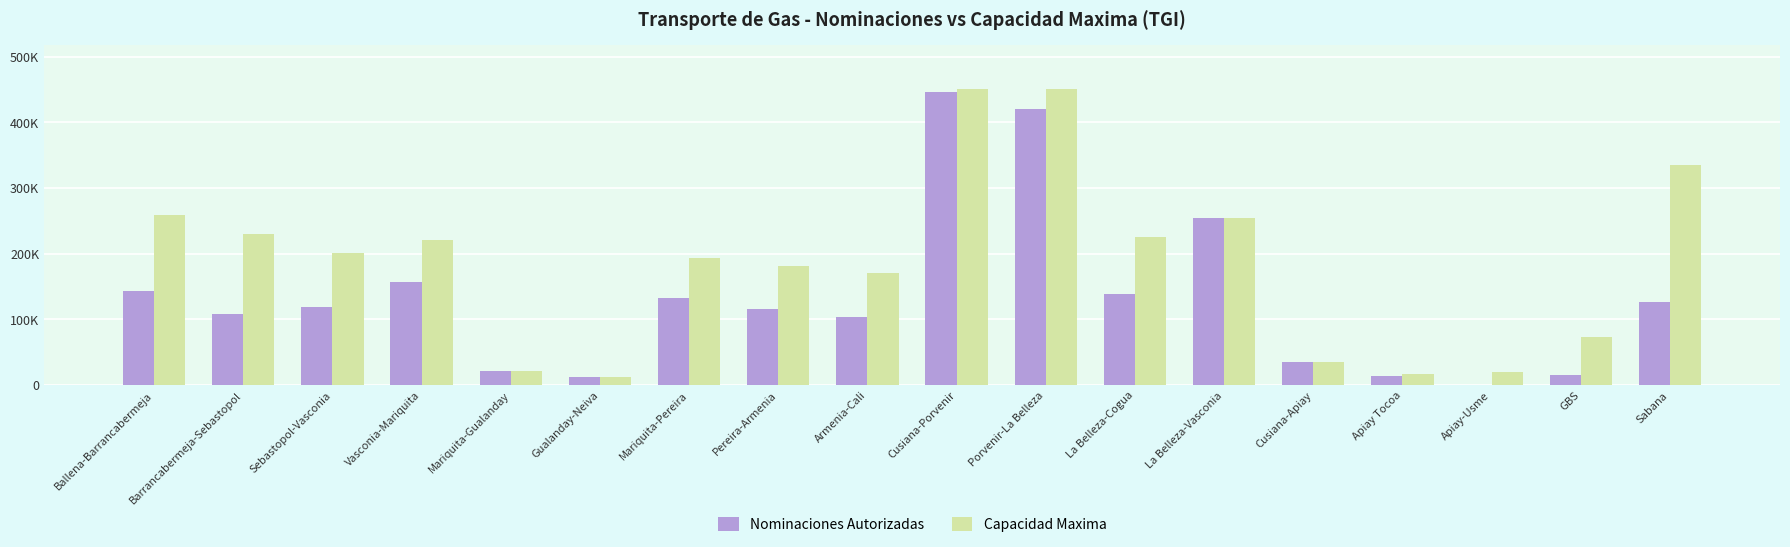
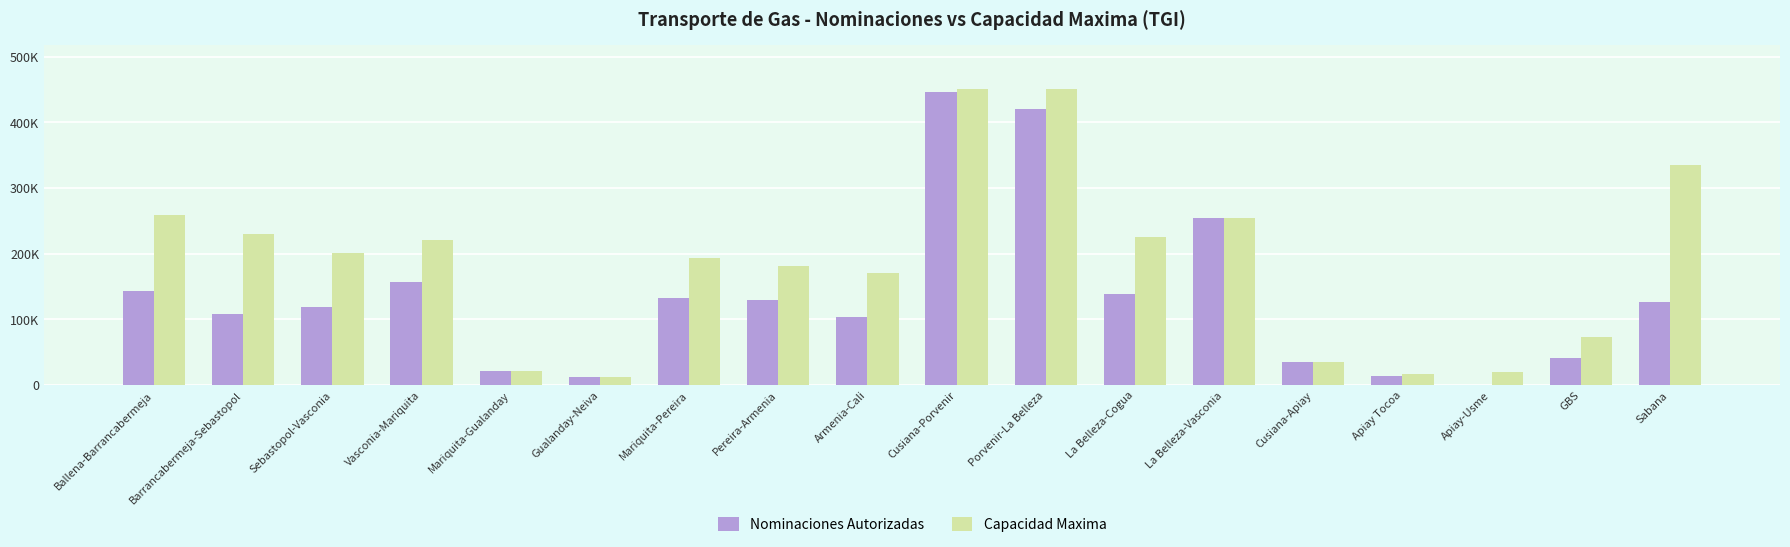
Nominaciones Autorizadas, Pereira-Armenia: 120000 -> 130000
Nominaciones Autorizadas, GBS: 10000 -> 40000
